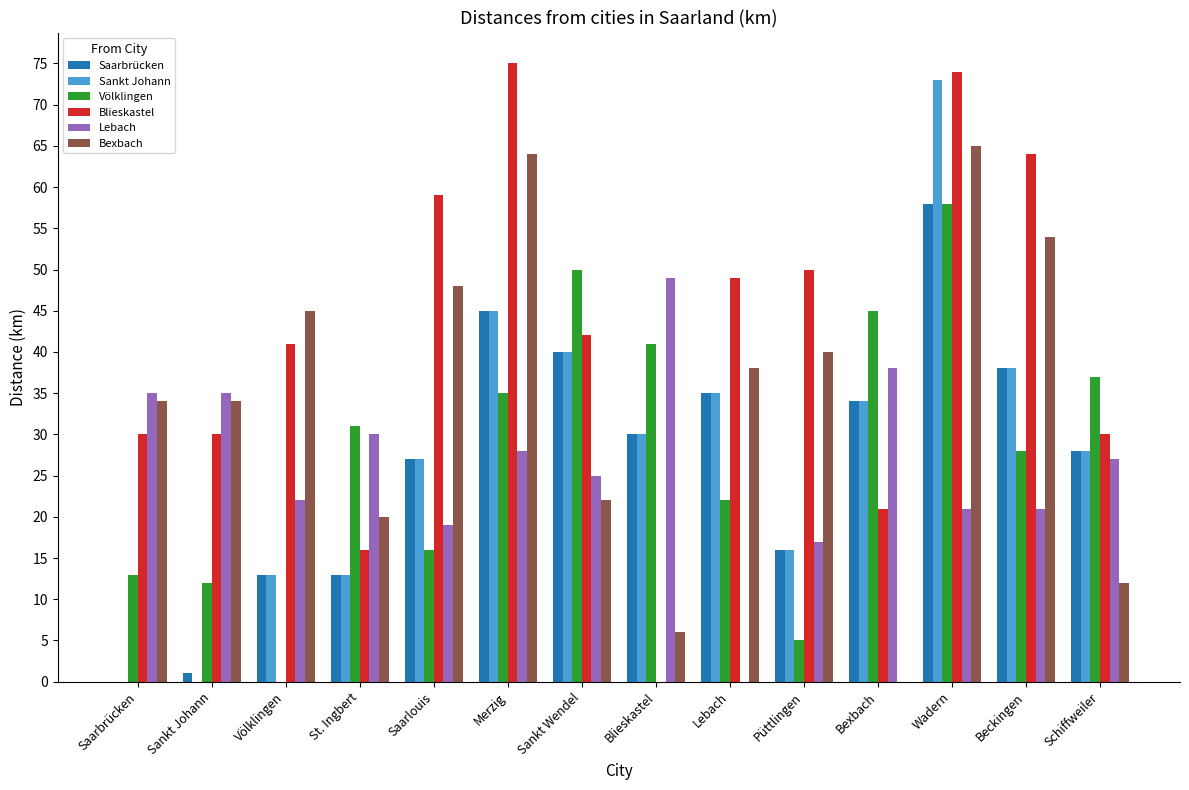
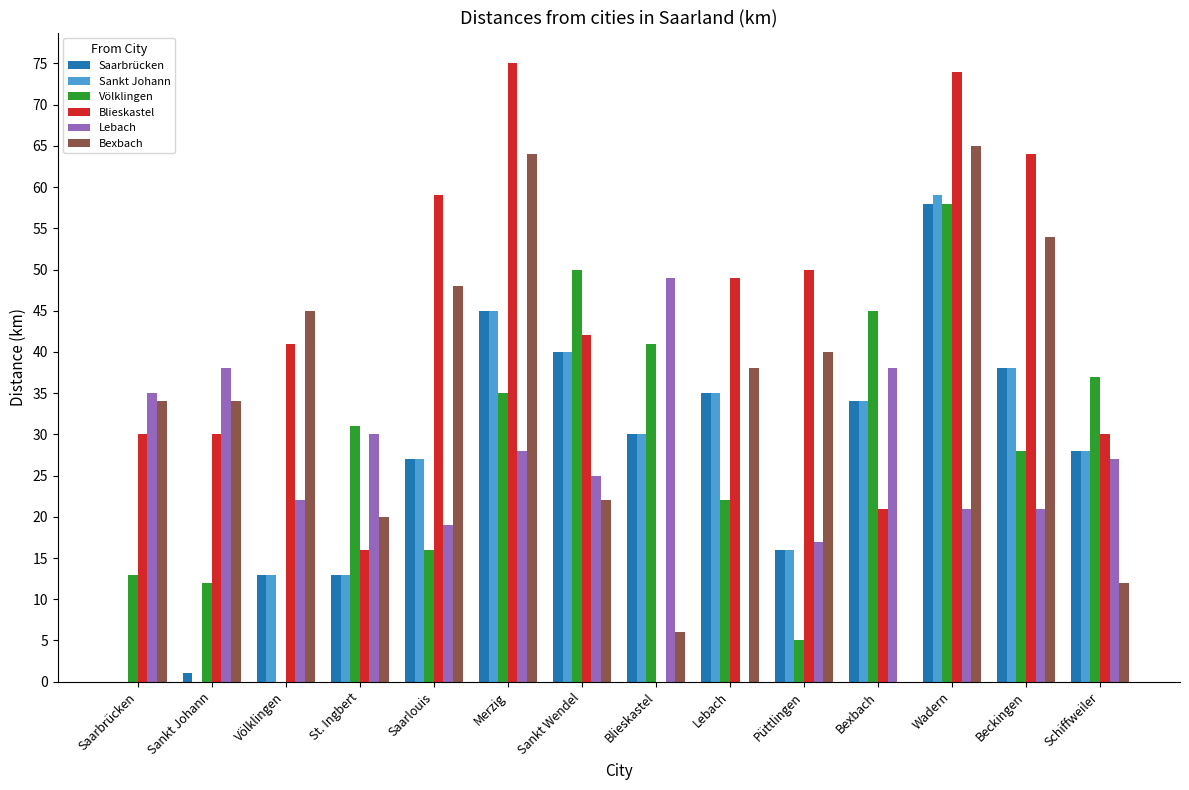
Lebach, Sankt Johann: 35 -> 38
Sankt Johann, Wadern: 73 -> 59
